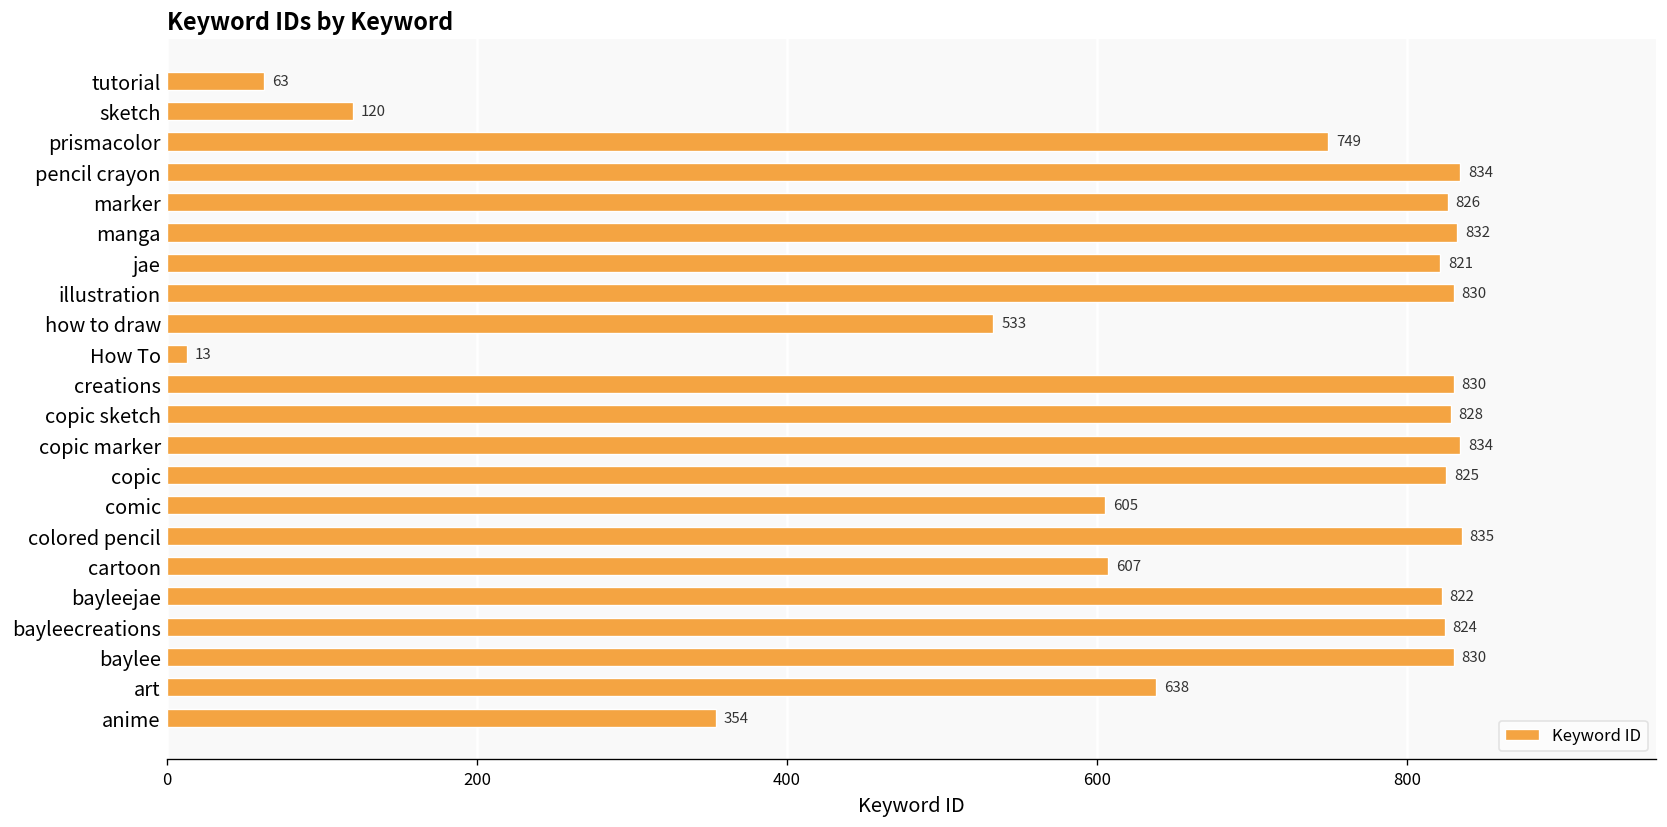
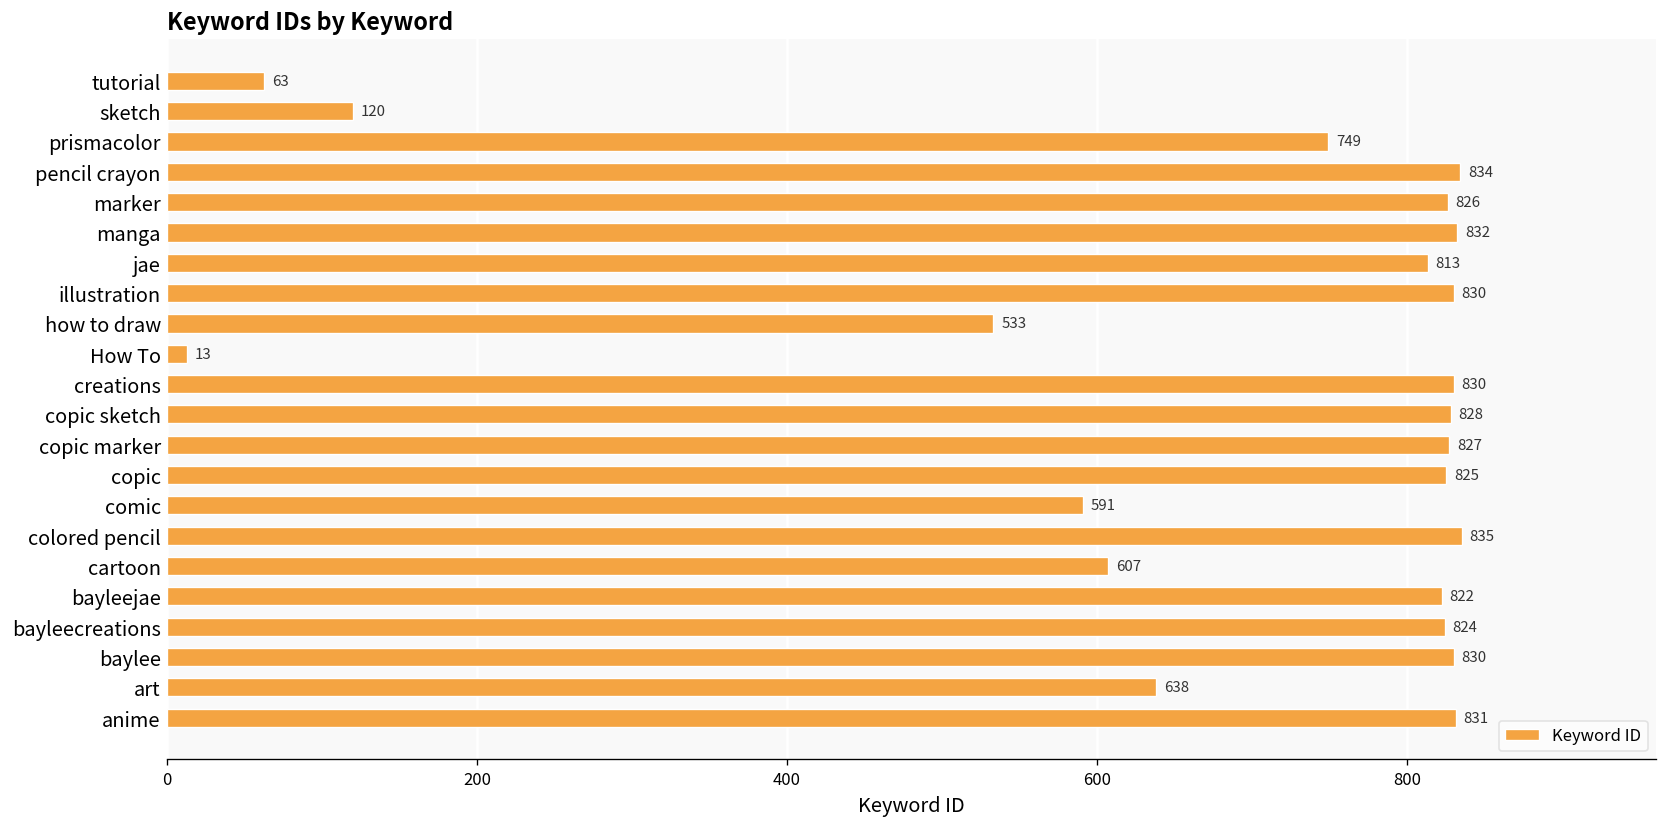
jae: 821 -> 813
copic marker: 834 -> 827
comic: 605 -> 591
anime: 354 -> 831
